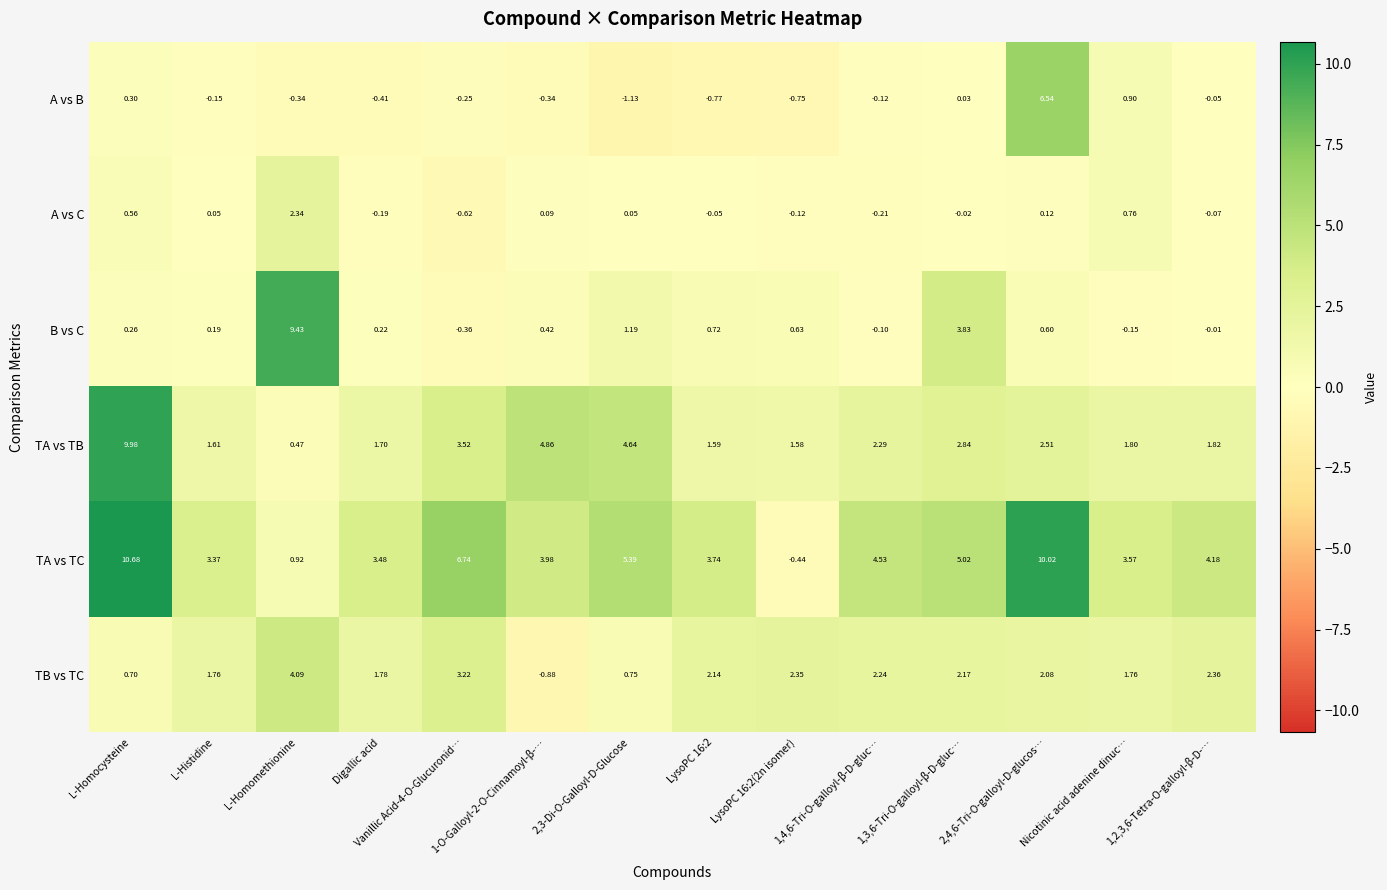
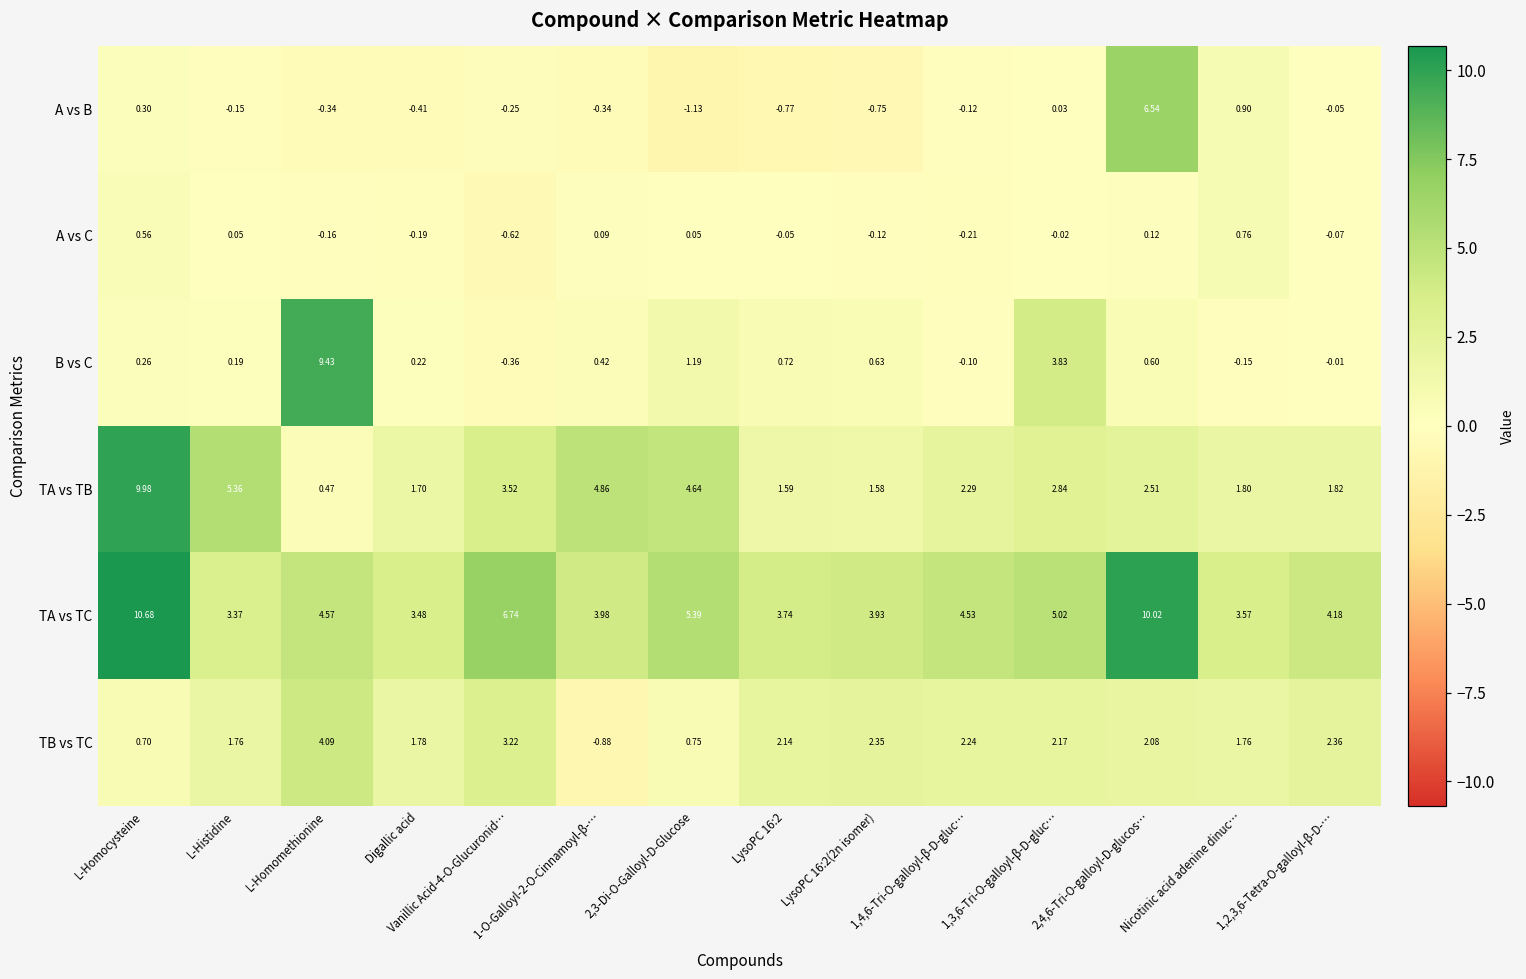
A vs C, L-Homomethionine: 2.34 -> -0.16
TA vs TB, L-Histidine: 1.61 -> 5.36
TA vs TC, L-Homomethionine: 0.92 -> 4.57
TA vs TC, LysoPC 16:2(2n isomer): -0.44 -> 3.93
